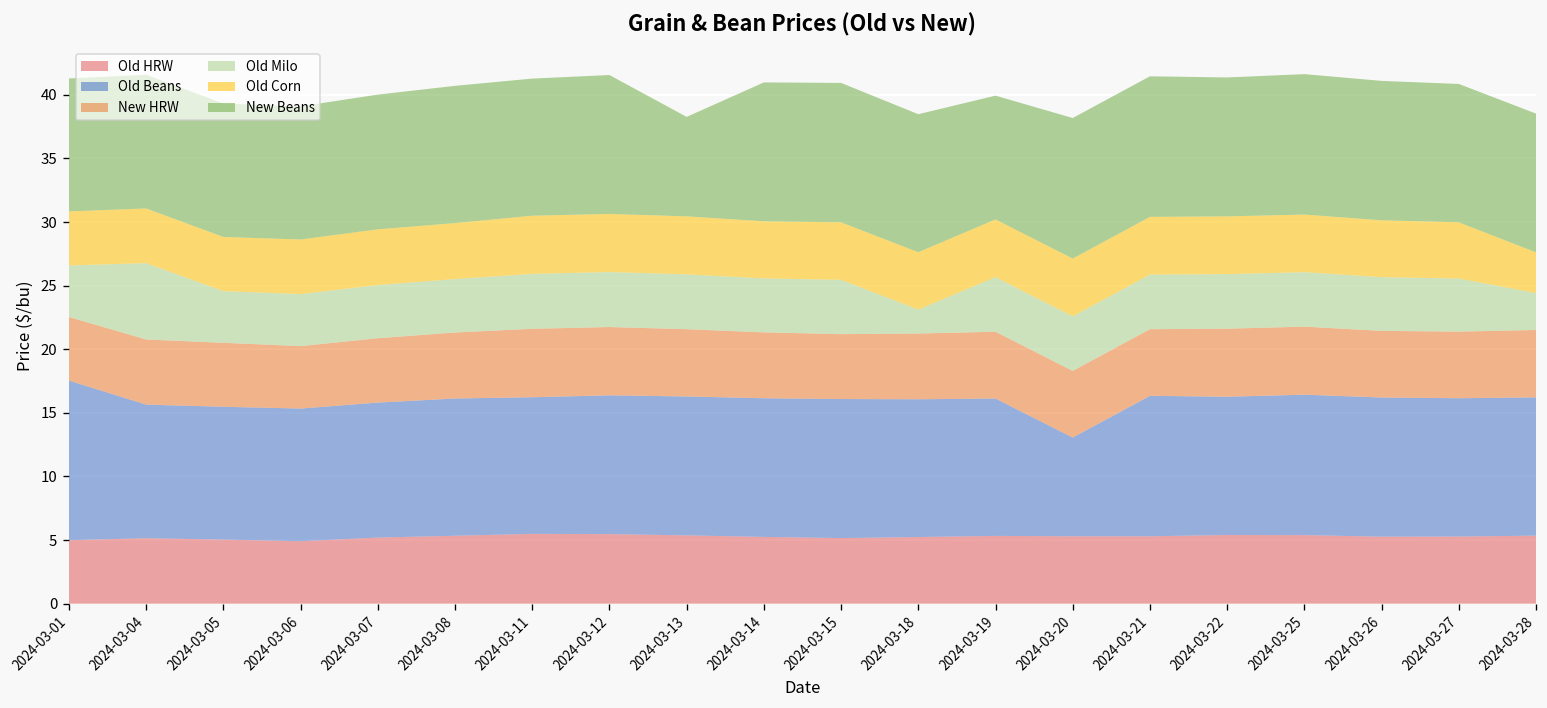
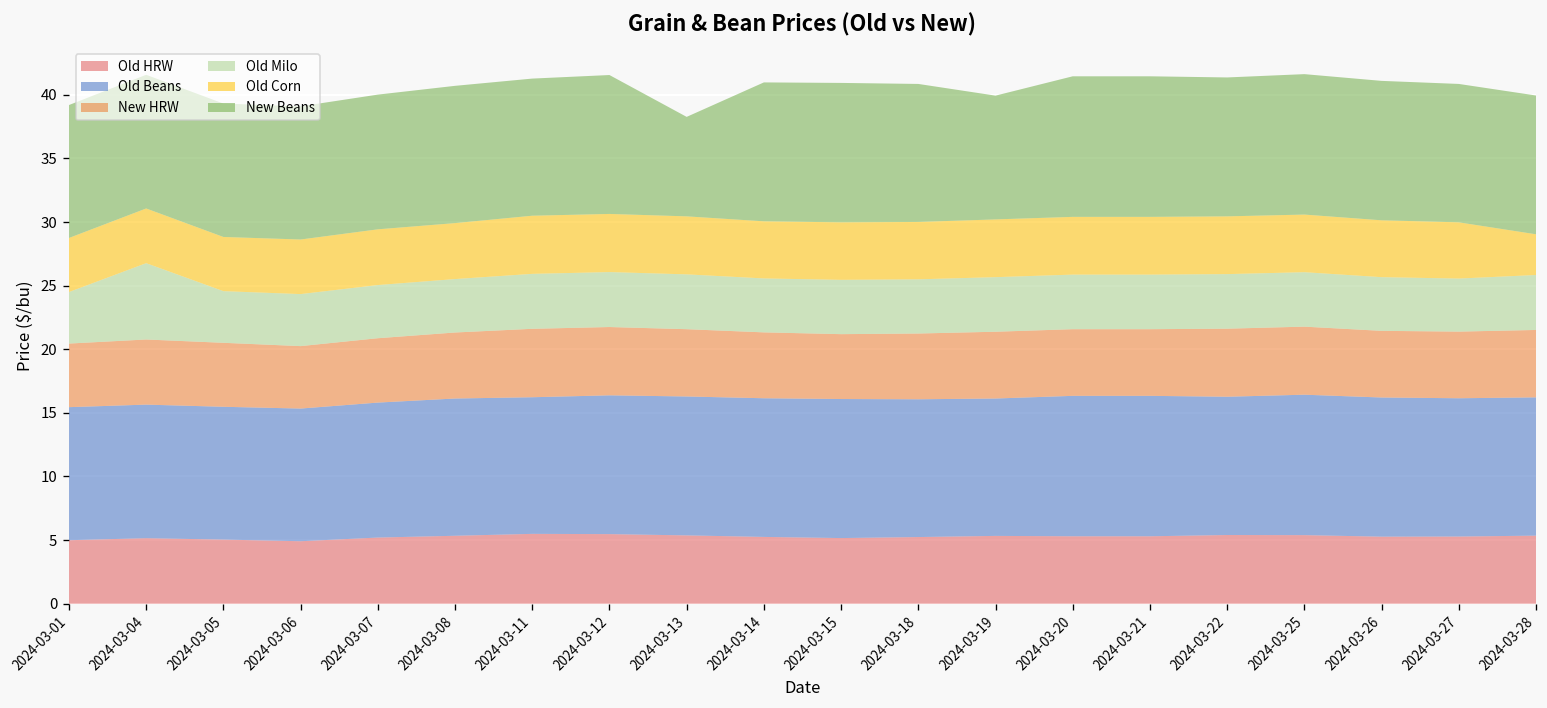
Old Beans, 2024-03-01: 12.5 -> 10.5
Old Milo, 2024-03-18: 1.9 -> 4.3
Old Beans, 2024-03-20: 7.8 -> 11.0
Old Milo, 2024-03-28: 2.9 -> 4.3
